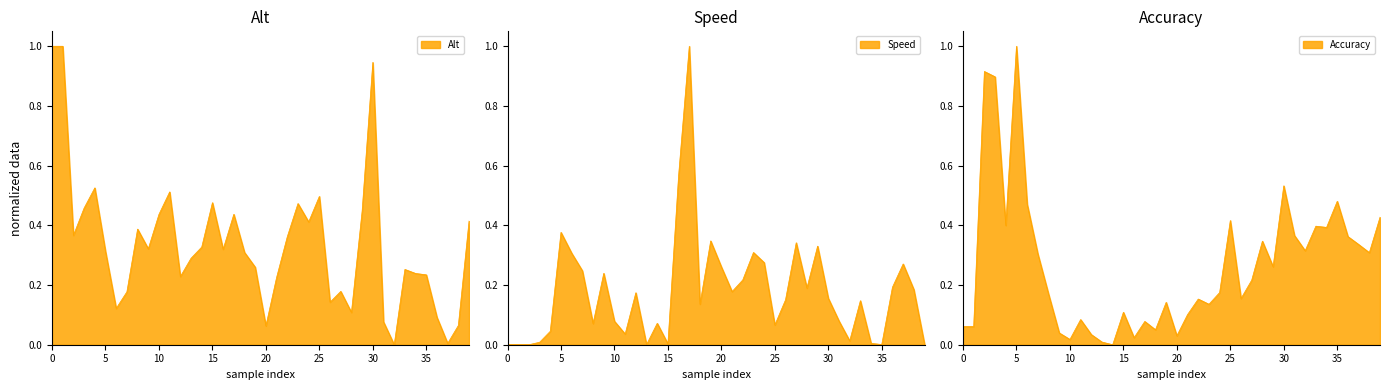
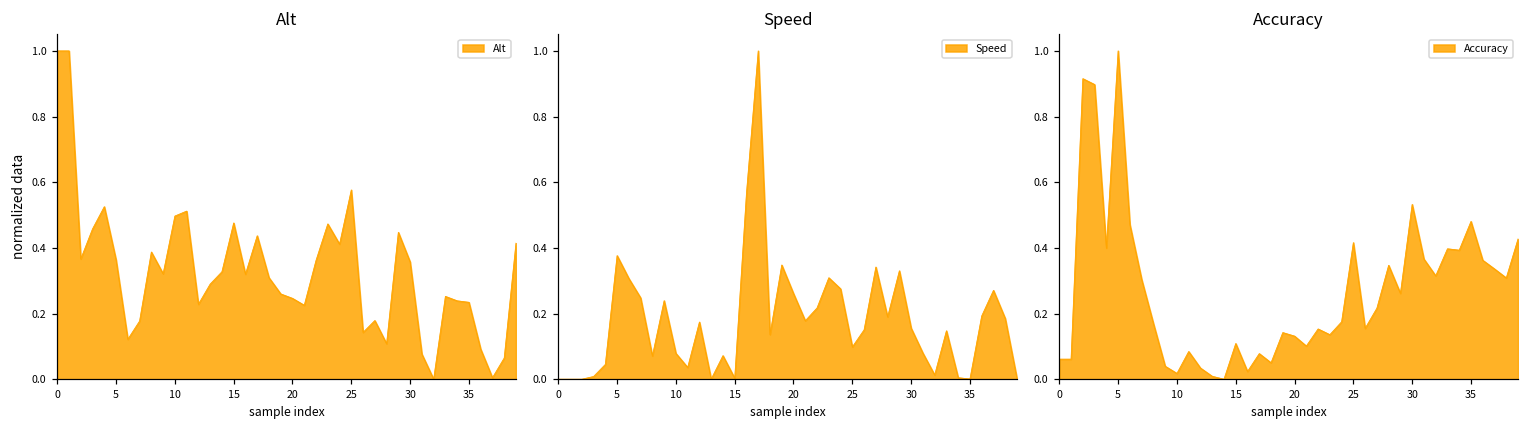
Alt, 5: 0.31 -> 0.36
Alt, 10: 0.44 -> 0.50
Alt, 20: 0.06 -> 0.25
Alt, 25: 0.50 -> 0.58
Alt, 30: 0.95 -> 0.36
Speed, 25: 0.07 -> 0.10
Accuracy, 20: 0.03 -> 0.13
